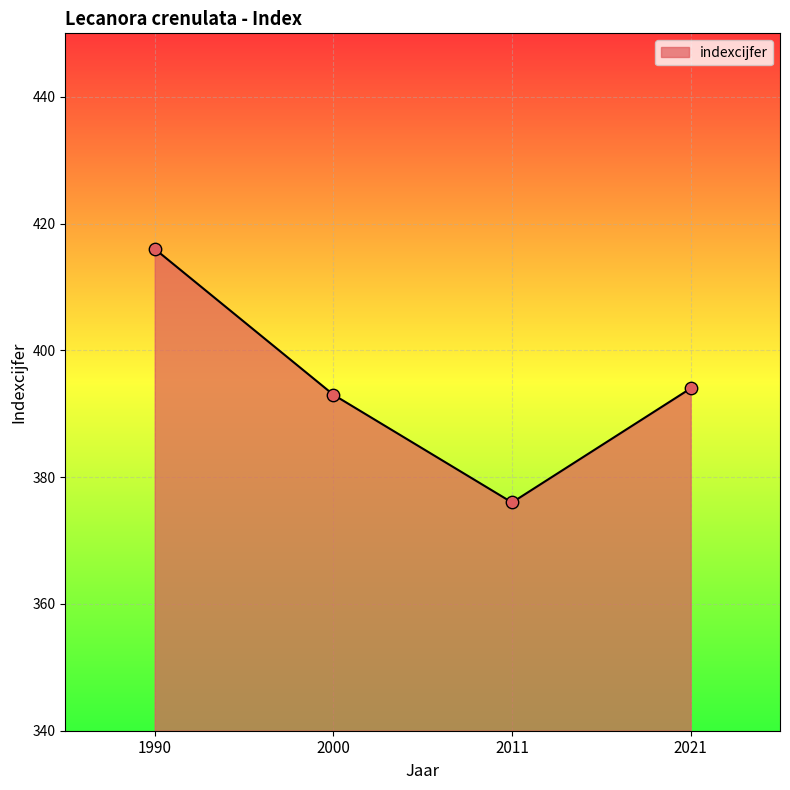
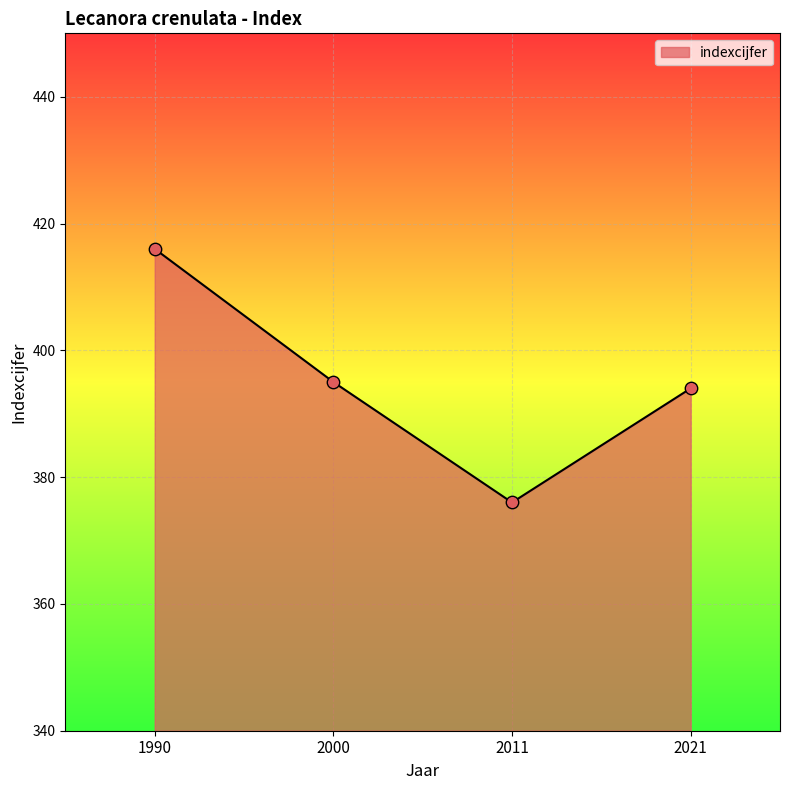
2000: 393 -> 395
